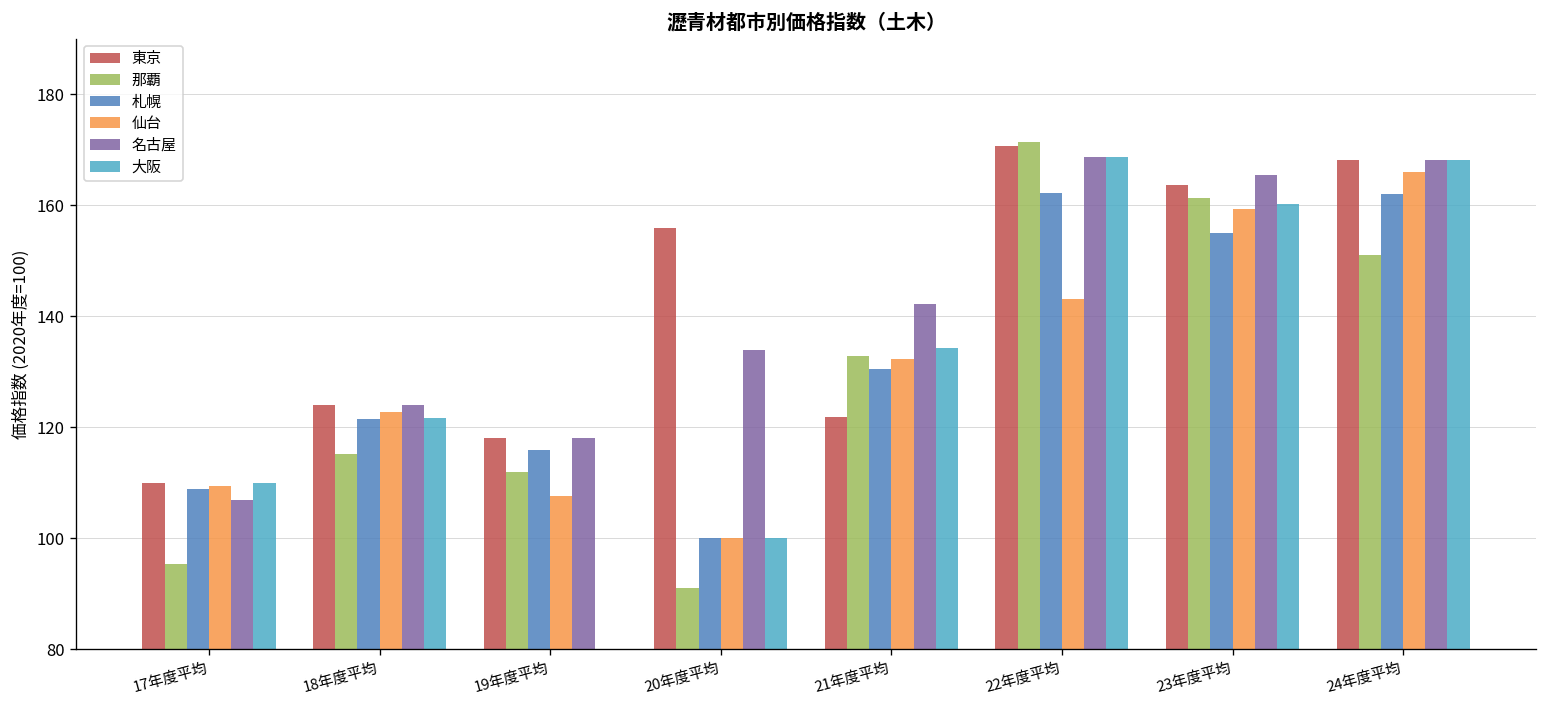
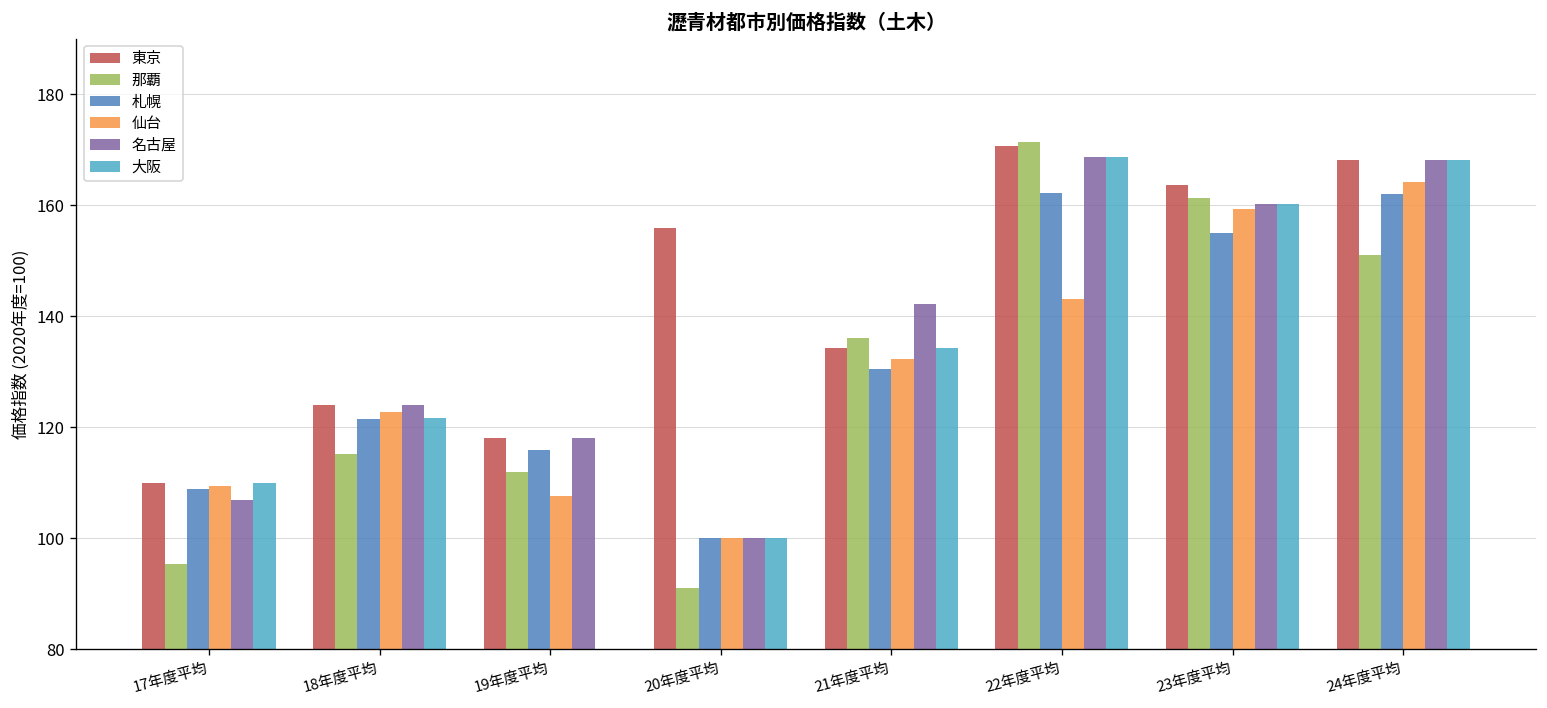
名古屋, 20年度平均: 134 -> 100
東京, 21年度平均: 122 -> 134
那覇, 21年度平均: 133 -> 136
名古屋, 23年度平均: 165 -> 160
仙台, 24年度平均: 166 -> 164
